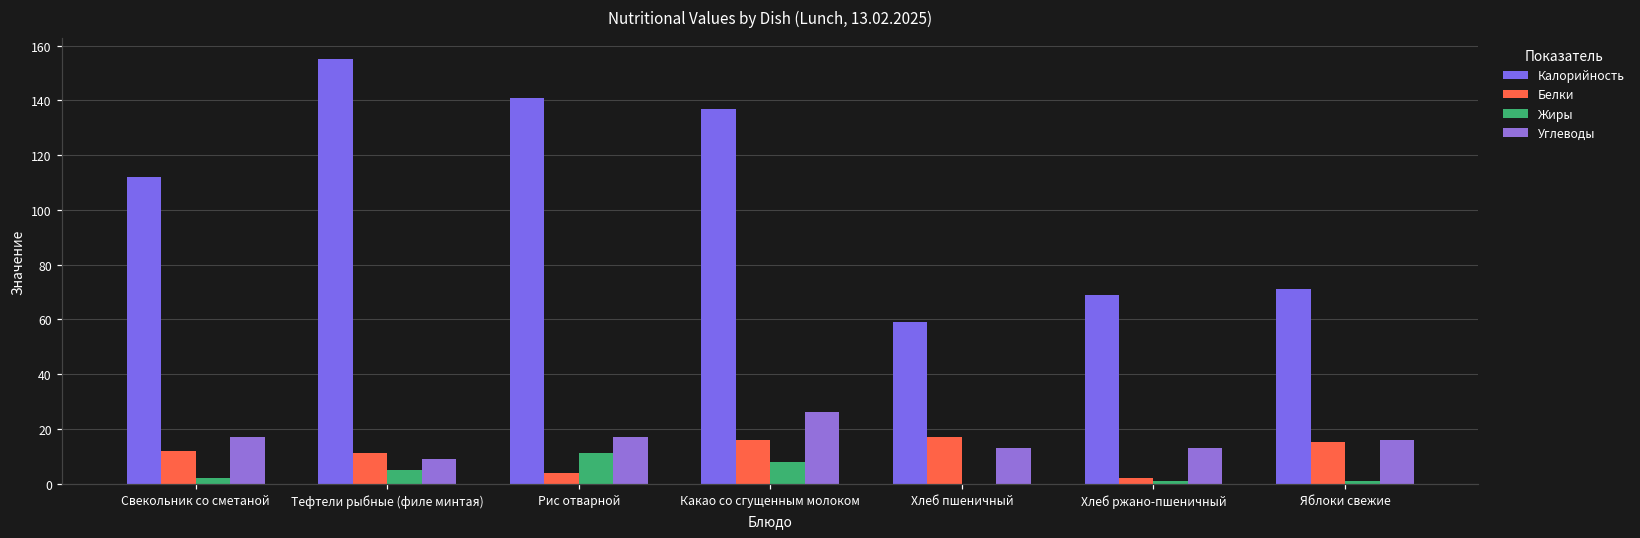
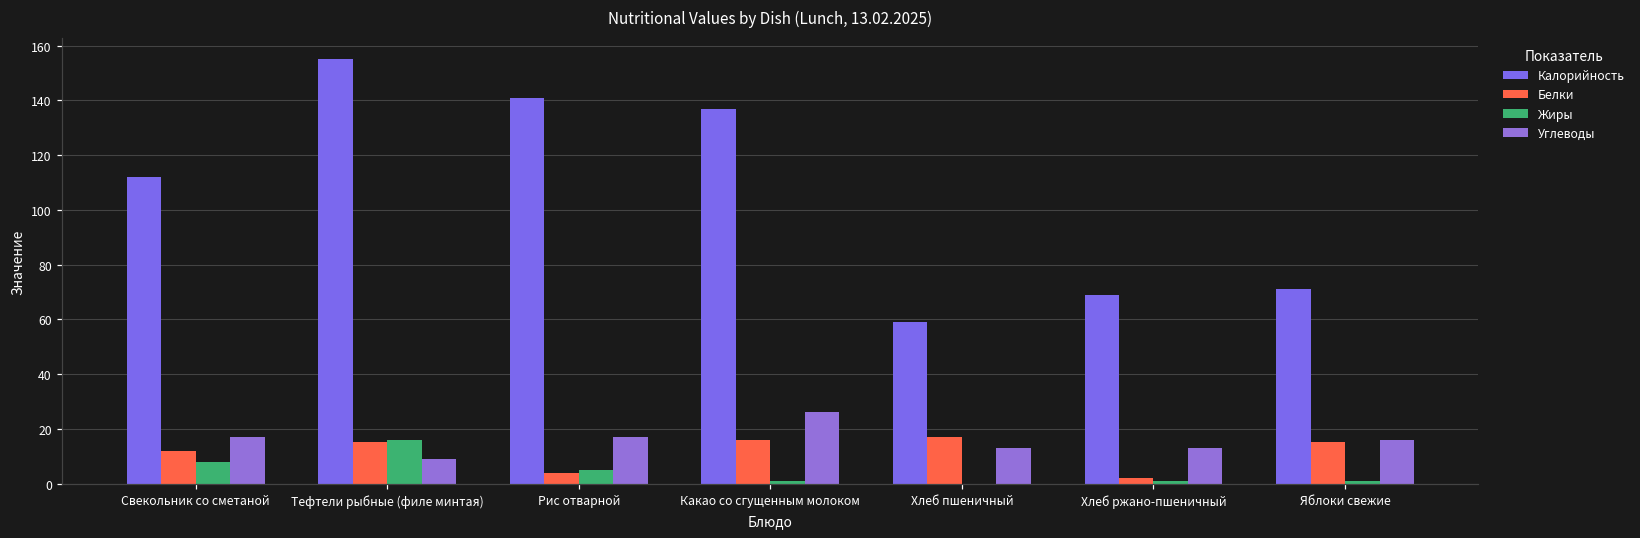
Жиры, Свекольник со сметаной: 2 -> 8
Белки, Тефтели рыбные (филе минтая): 11 -> 15
Жиры, Тефтели рыбные (филе минтая): 5 -> 16
Жиры, Рис отварной: 11 -> 5
Жиры, Какао со сгущенным молоком: 8 -> 1
